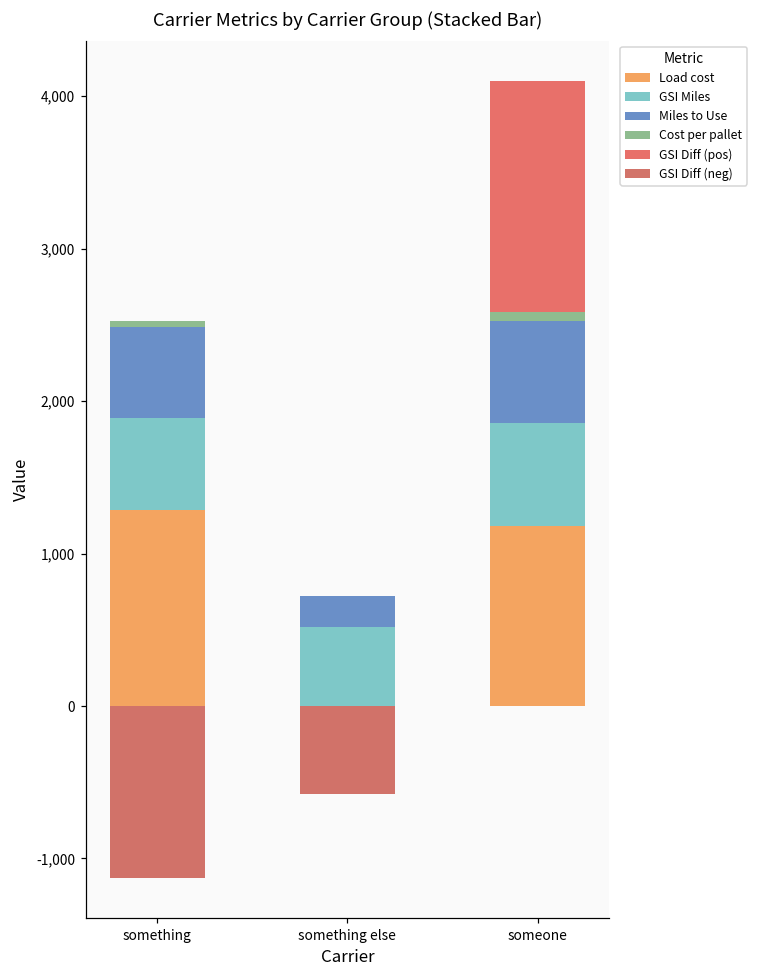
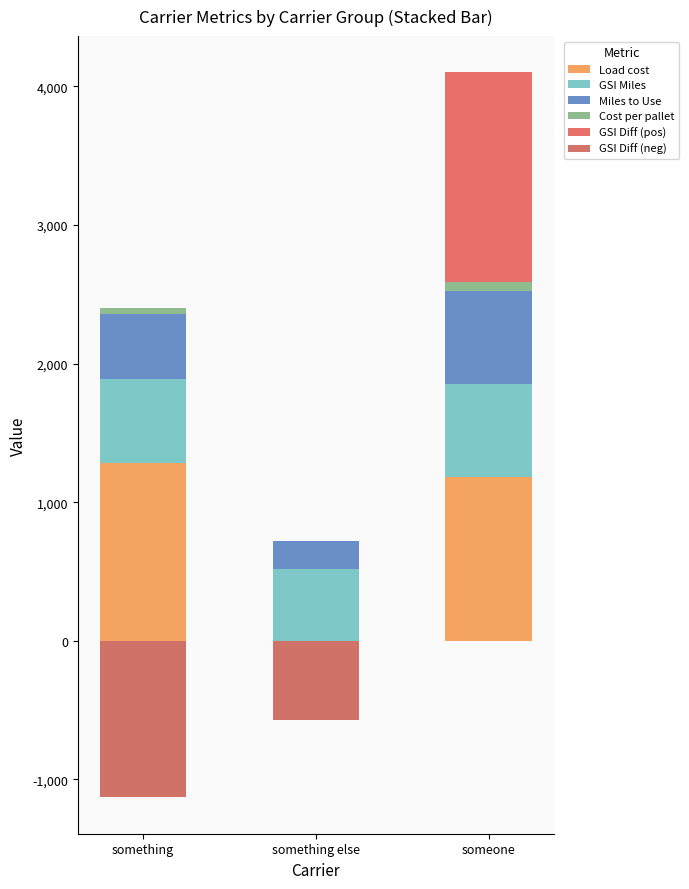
Miles to Use, something: 600 -> 470
